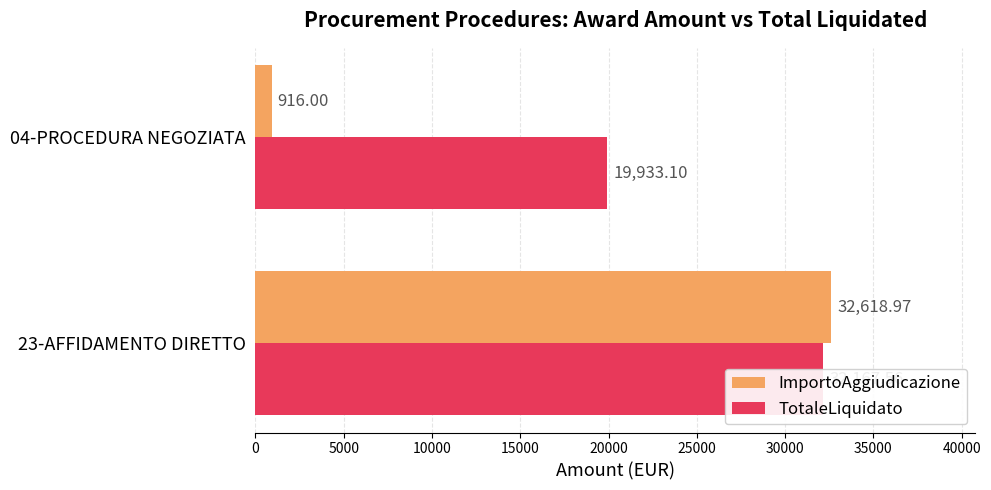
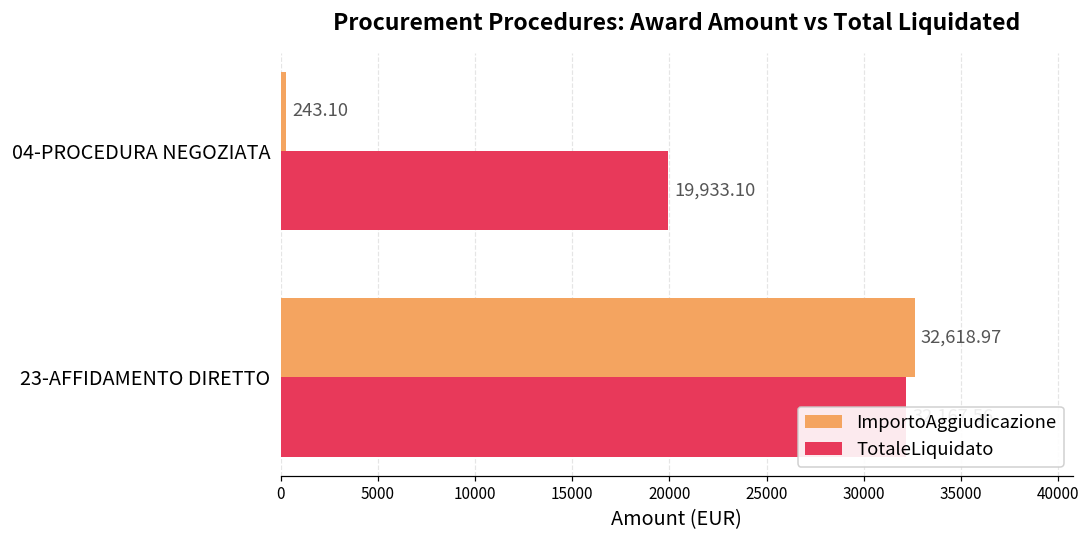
ImportoAggiudicazione, 04-PROCEDURA NEGOZIATA: 916.00 -> 243.10
